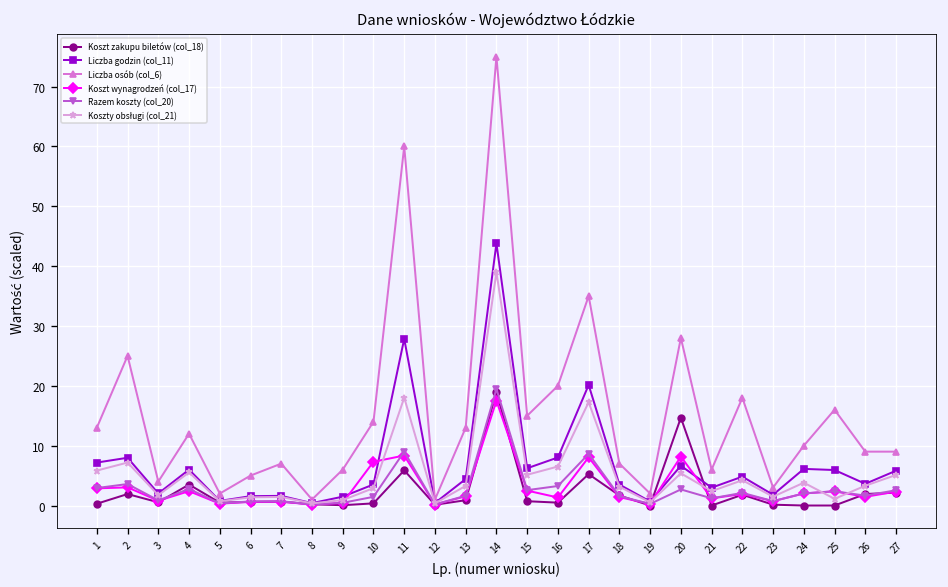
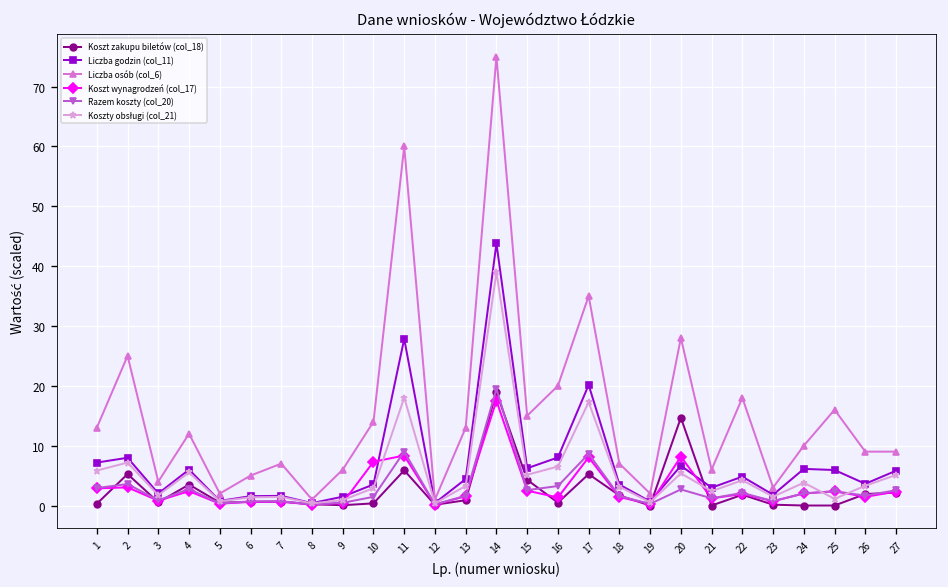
Koszt zakupu biletów (col_18), 2: 2 -> 5
Koszt zakupu biletów (col_18), 15: 1 -> 4
